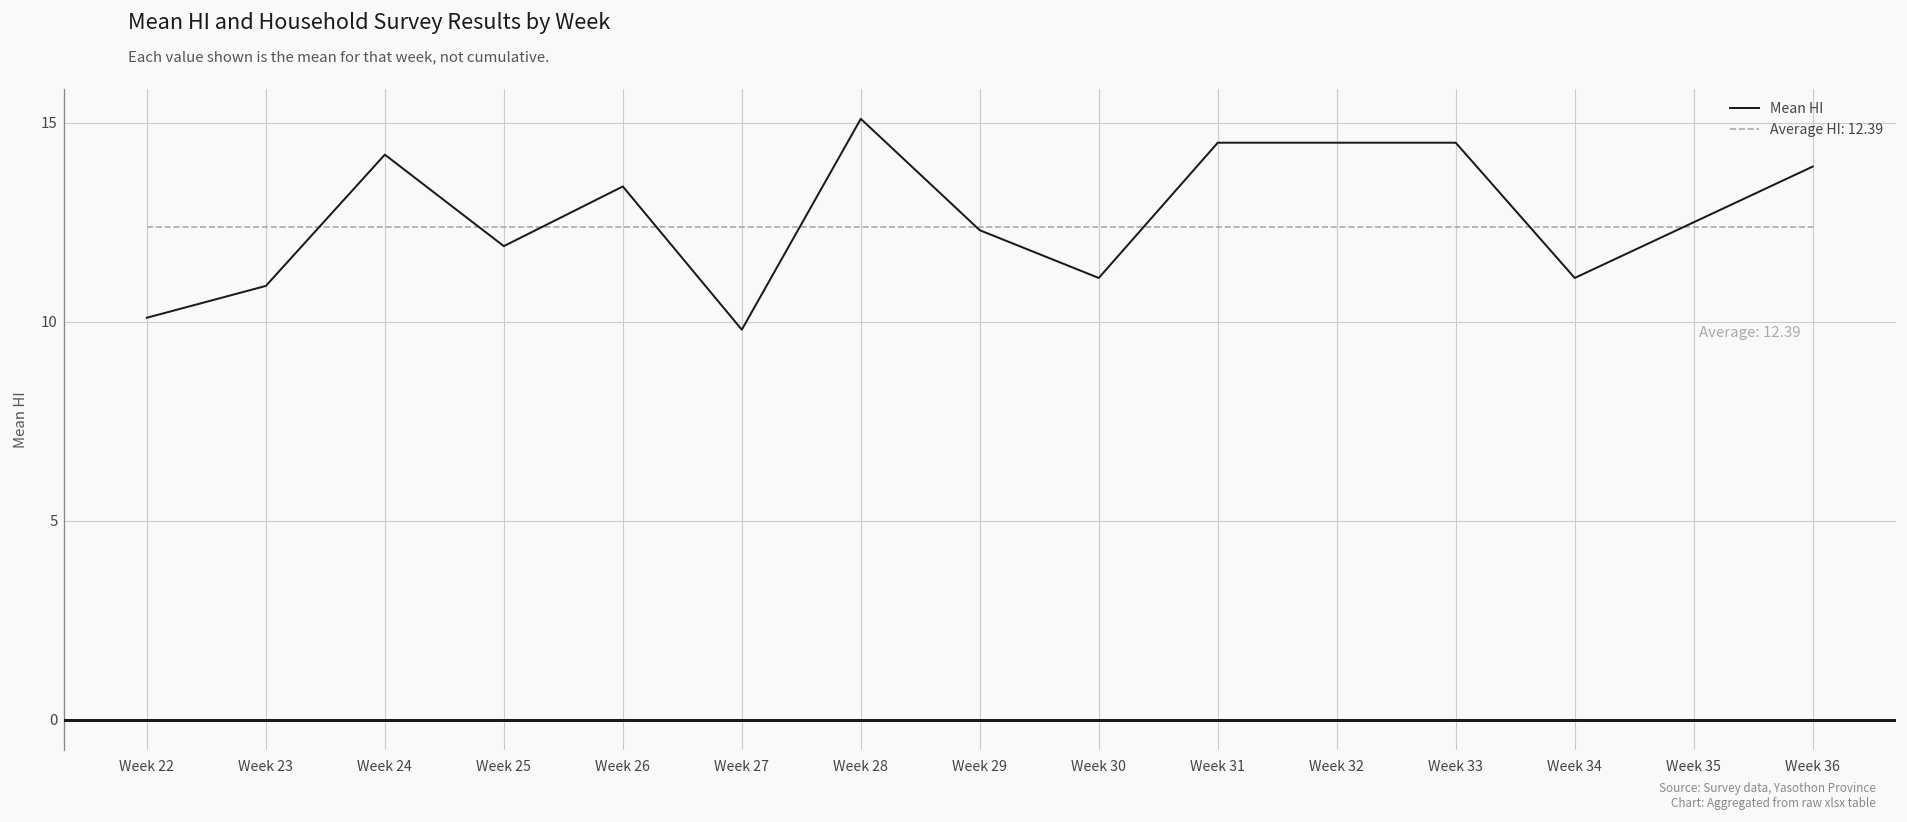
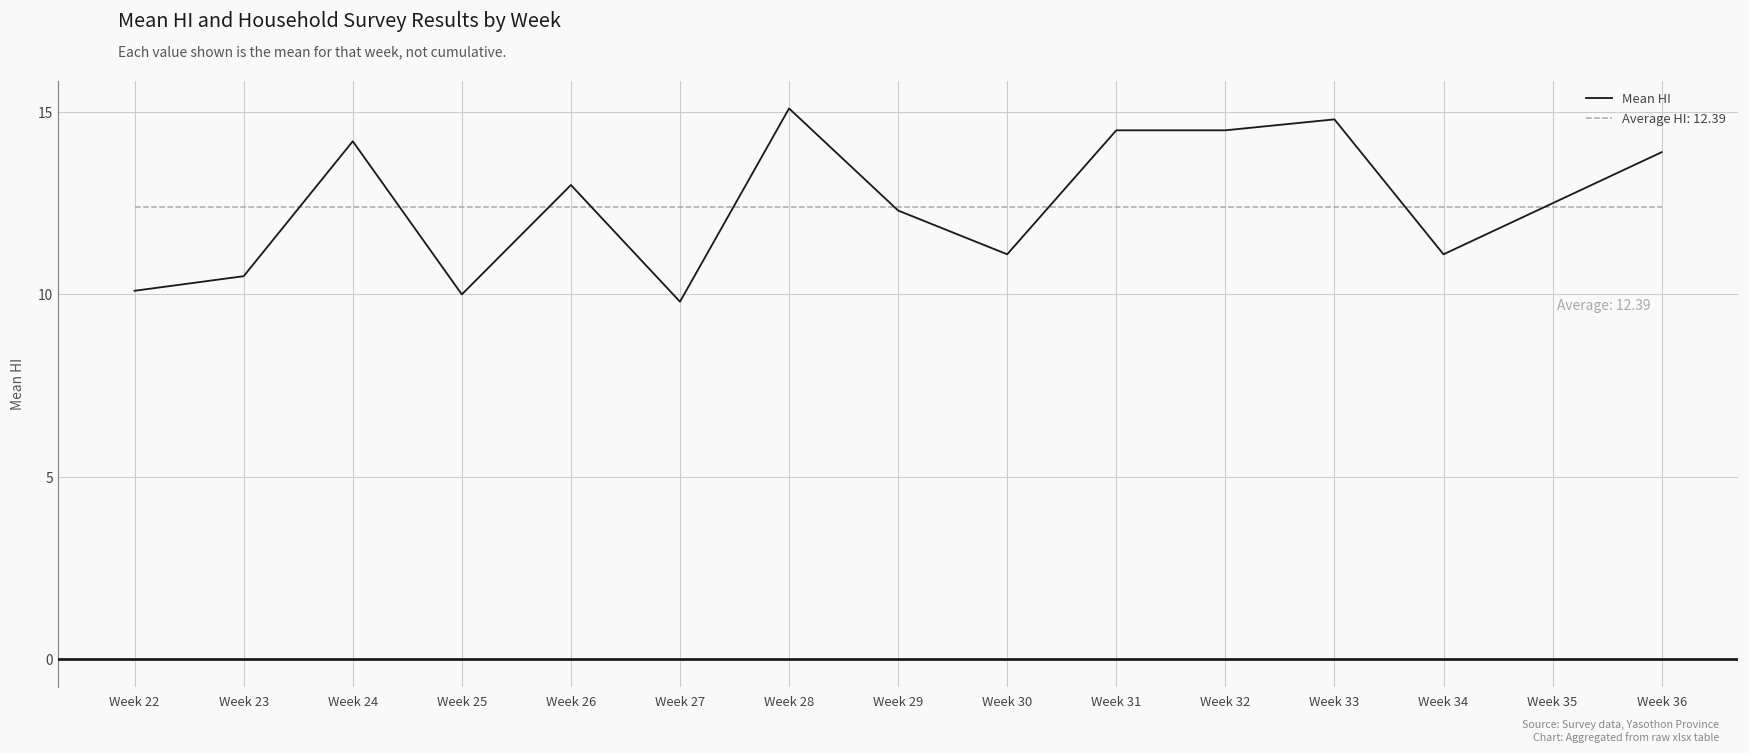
Mean HI, Week 23: 10.9 -> 10.5
Mean HI, Week 25: 11.9 -> 10.0
Mean HI, Week 26: 13.4 -> 13.0
Mean HI, Week 33: 14.5 -> 14.8
